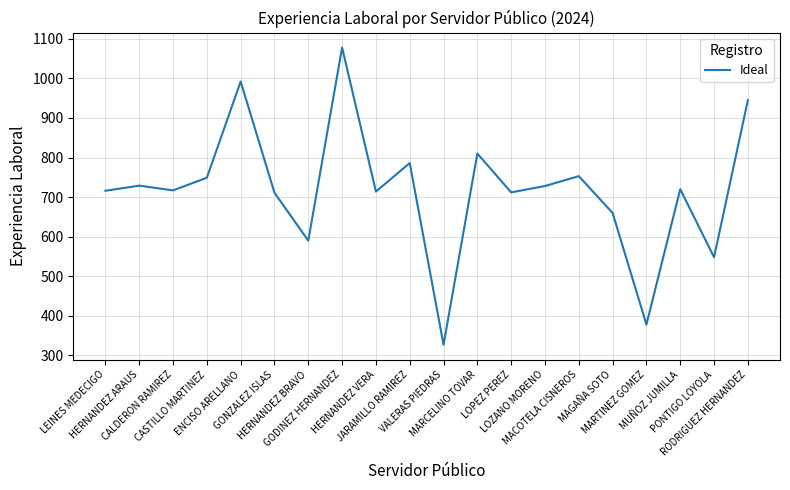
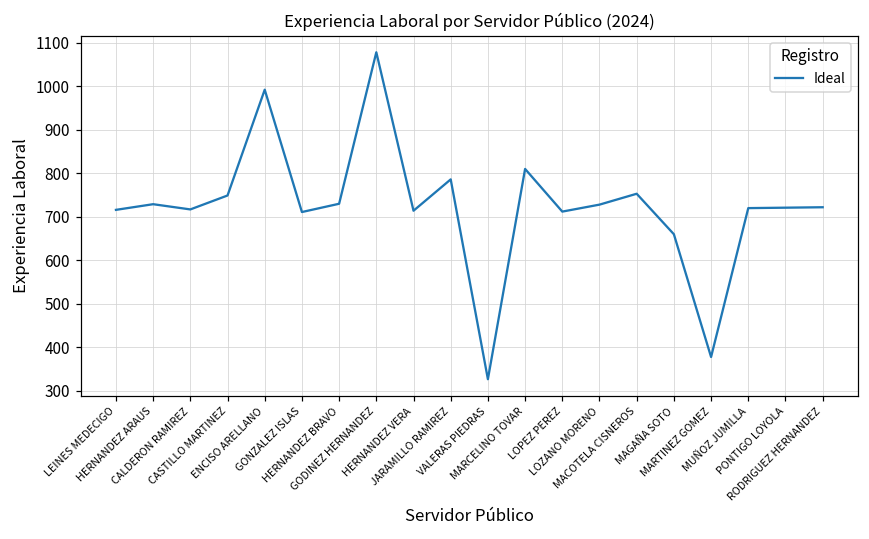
HERNANDEZ BRAVO: 590 -> 730
PONTIGO LOYOLA: 550 -> 720
RODRIGUEZ HERNANDEZ: 950 -> 720
